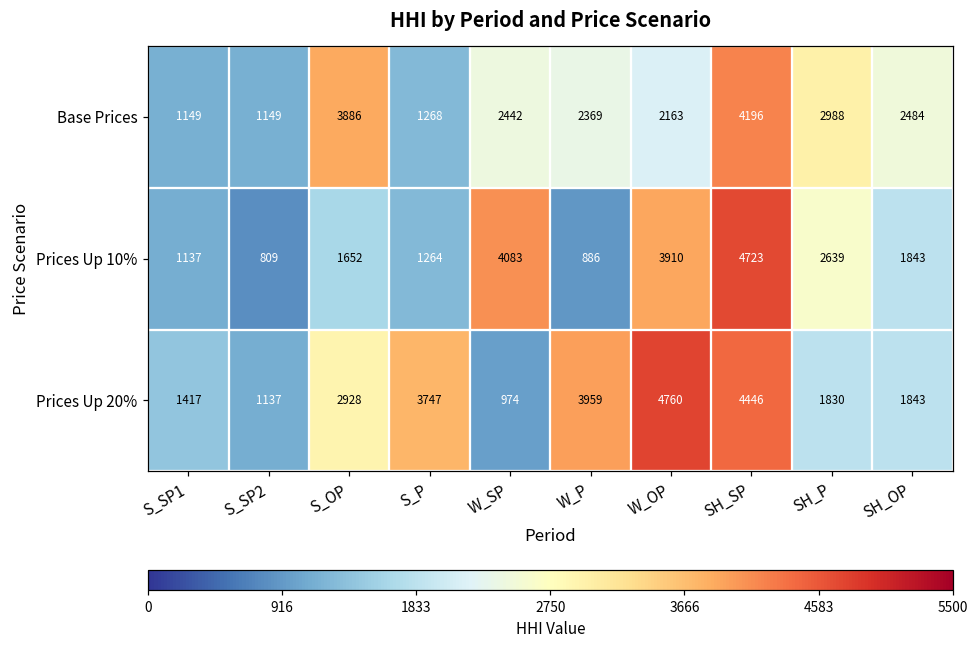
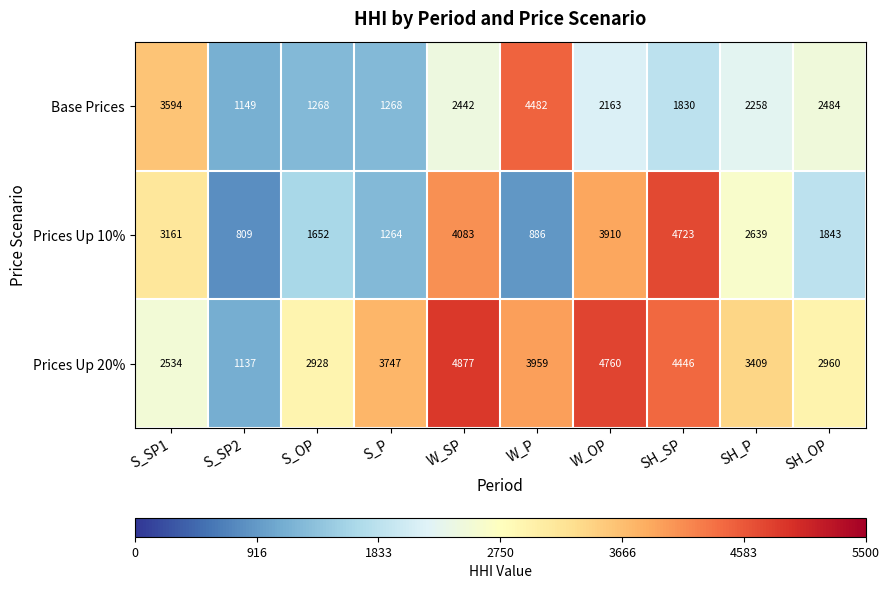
Base Prices, S_SP1: 1149 -> 3594
Base Prices, S_OP: 3886 -> 1268
Base Prices, W_P: 2369 -> 4482
Base Prices, SH_SP: 4196 -> 1830
Base Prices, SH_P: 2988 -> 2258
Prices Up 10%, S_SP1: 1137 -> 3161
Prices Up 20%, S_SP1: 1417 -> 2534
Prices Up 20%, W_SP: 974 -> 4877
Prices Up 20%, SH_P: 1830 -> 3409
Prices Up 20%, SH_OP: 1843 -> 2960
